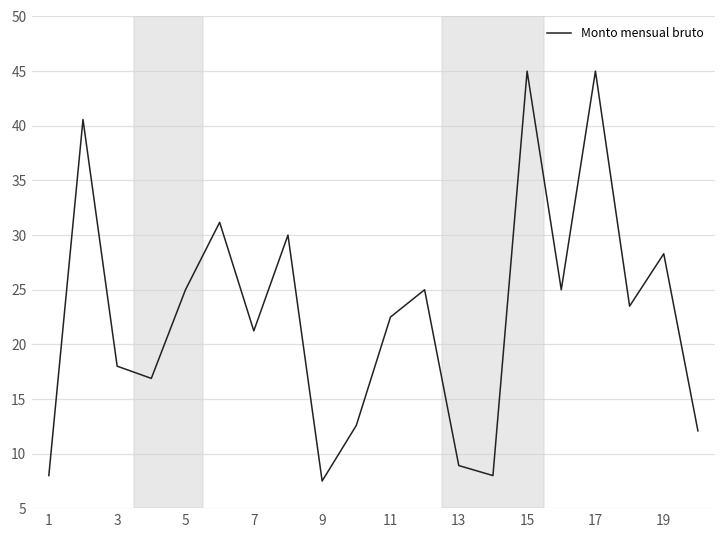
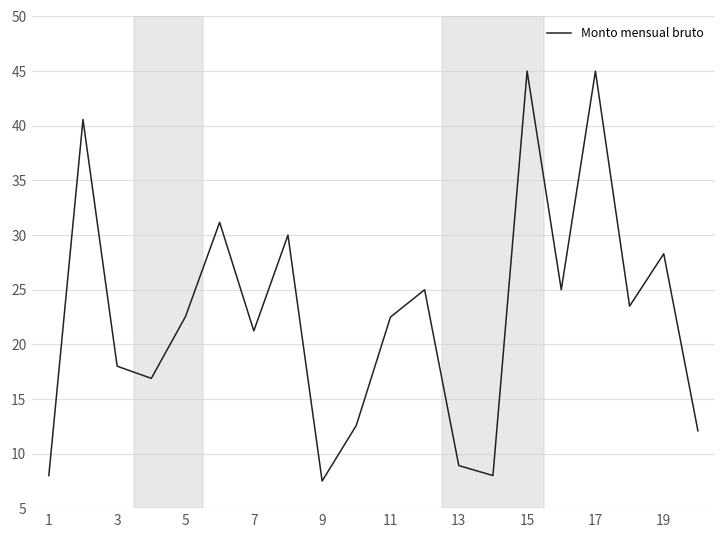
5: 25 -> 23
